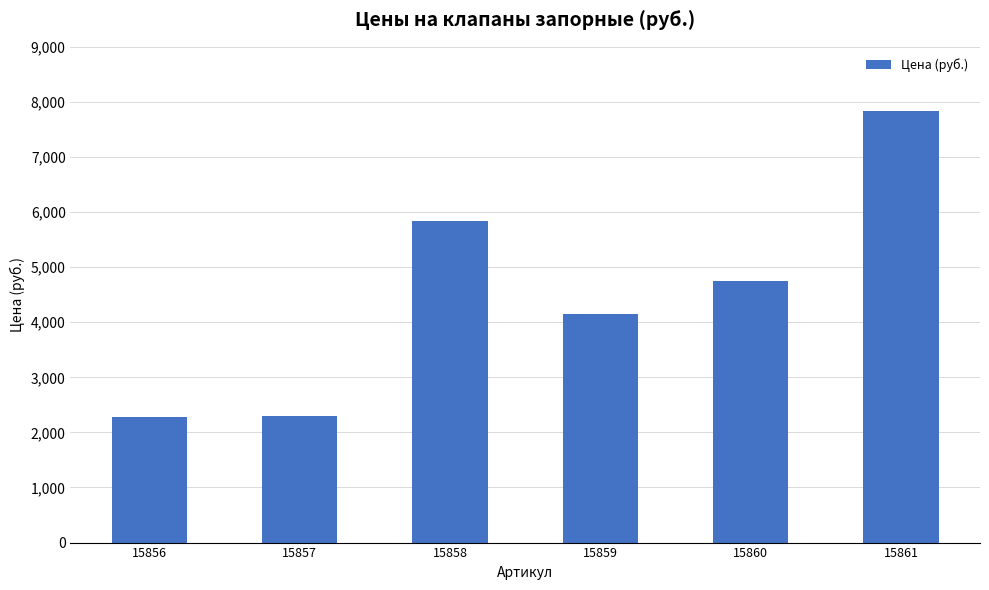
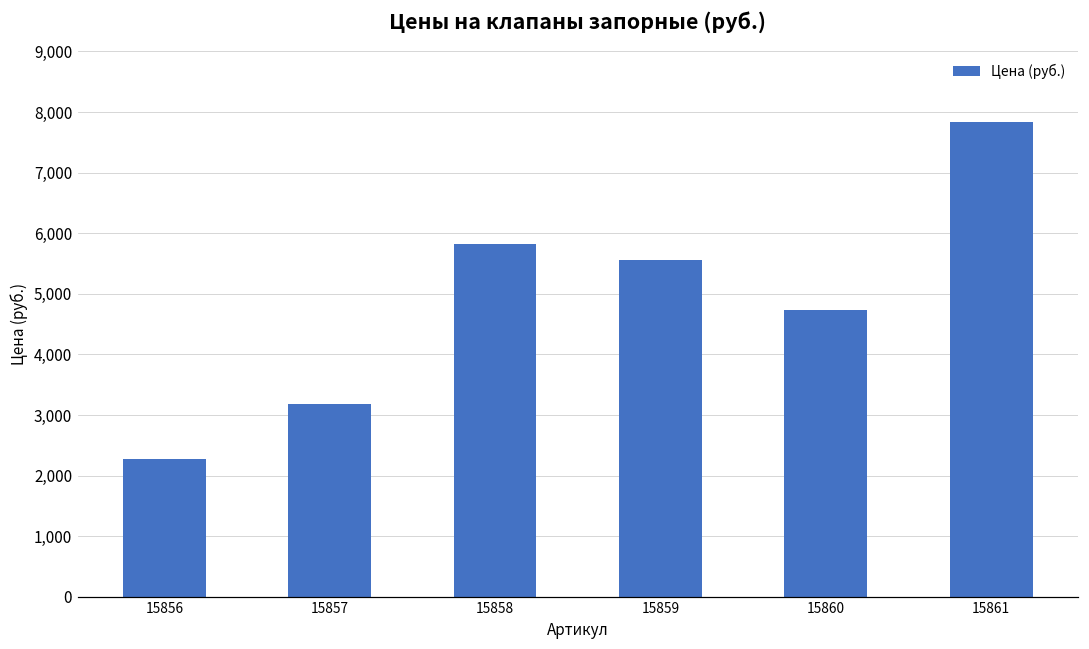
15857: 2,300 -> 3,200
15859: 4,200 -> 5,600
